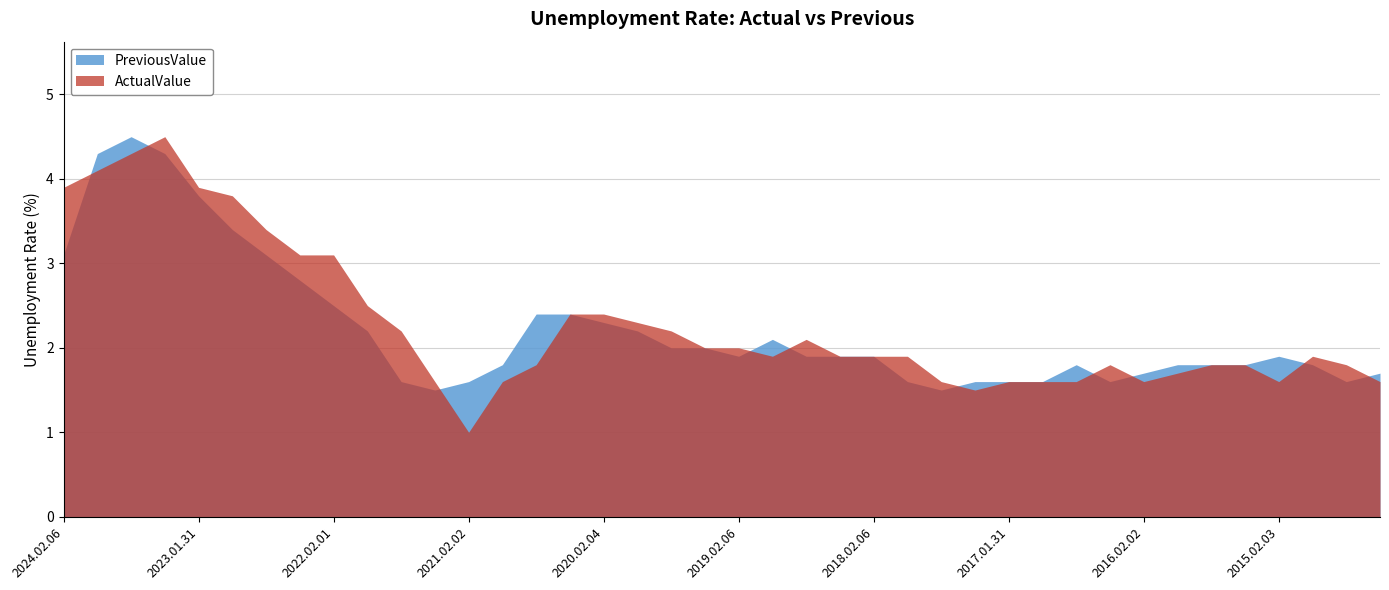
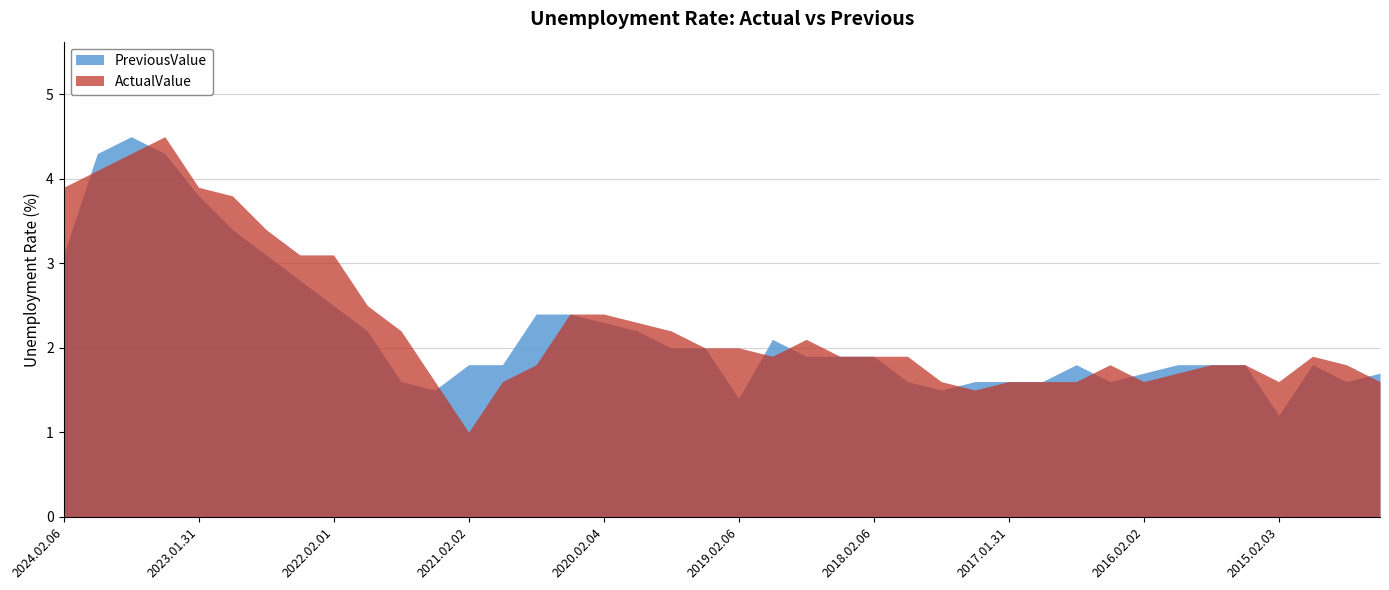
PreviousValue, 2021.02.02: 1.6 -> 1.8
PreviousValue, 2019.02.06: 1.9 -> 1.4
PreviousValue, 2015.02.03: 1.9 -> 1.2
